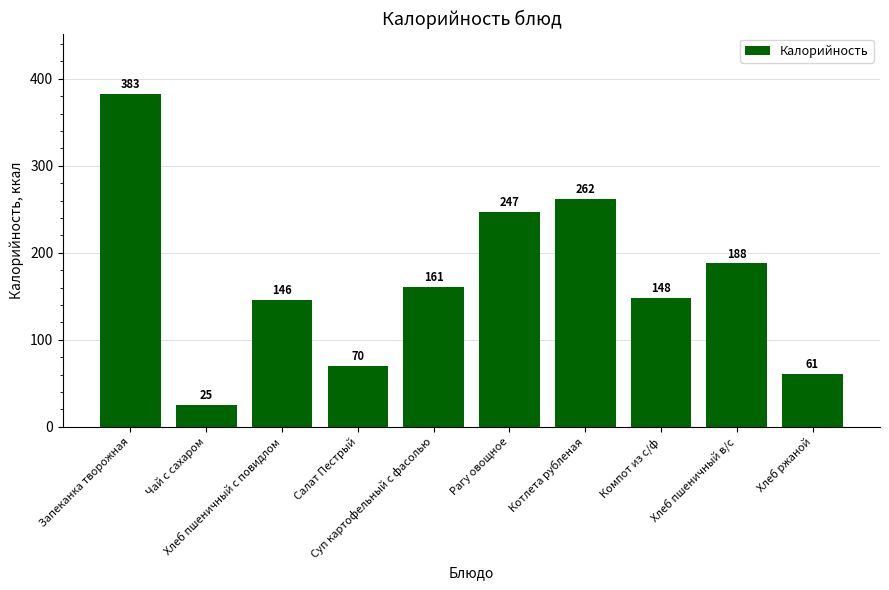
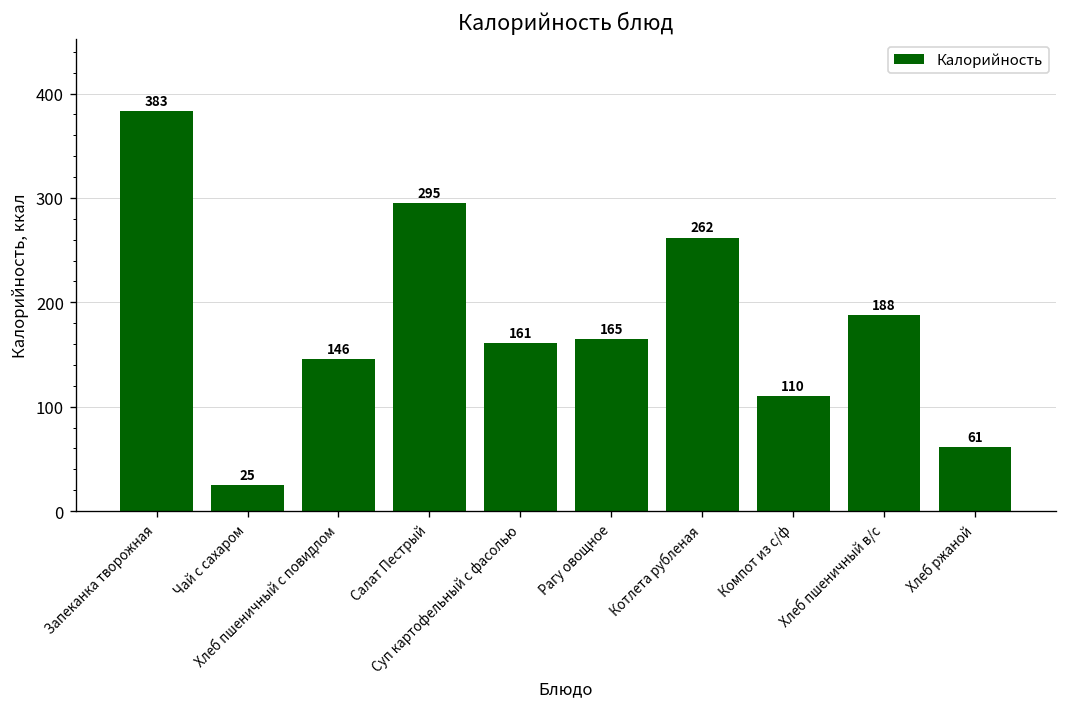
Салат Пестрый: 70 -> 295
Рагу овощное: 247 -> 165
Компот из с/ф: 148 -> 110
